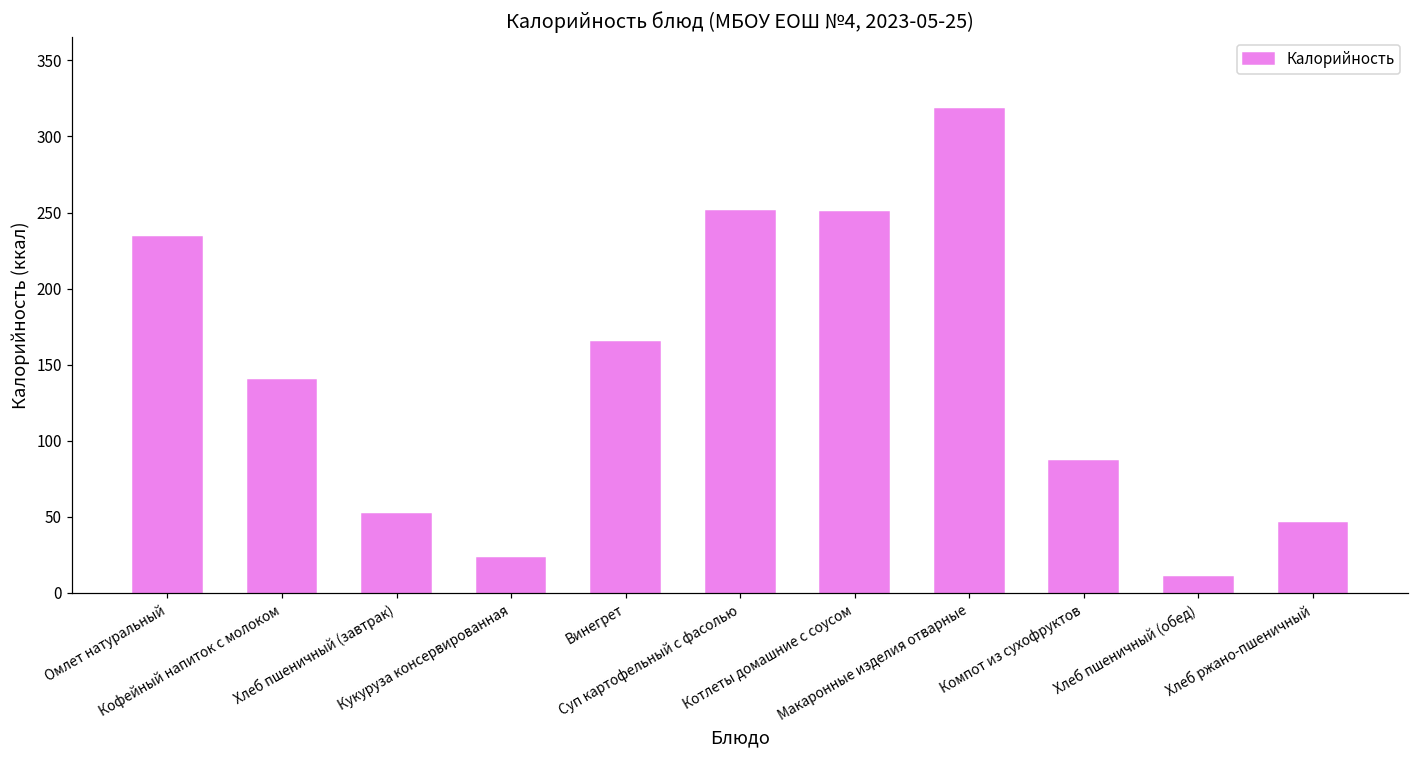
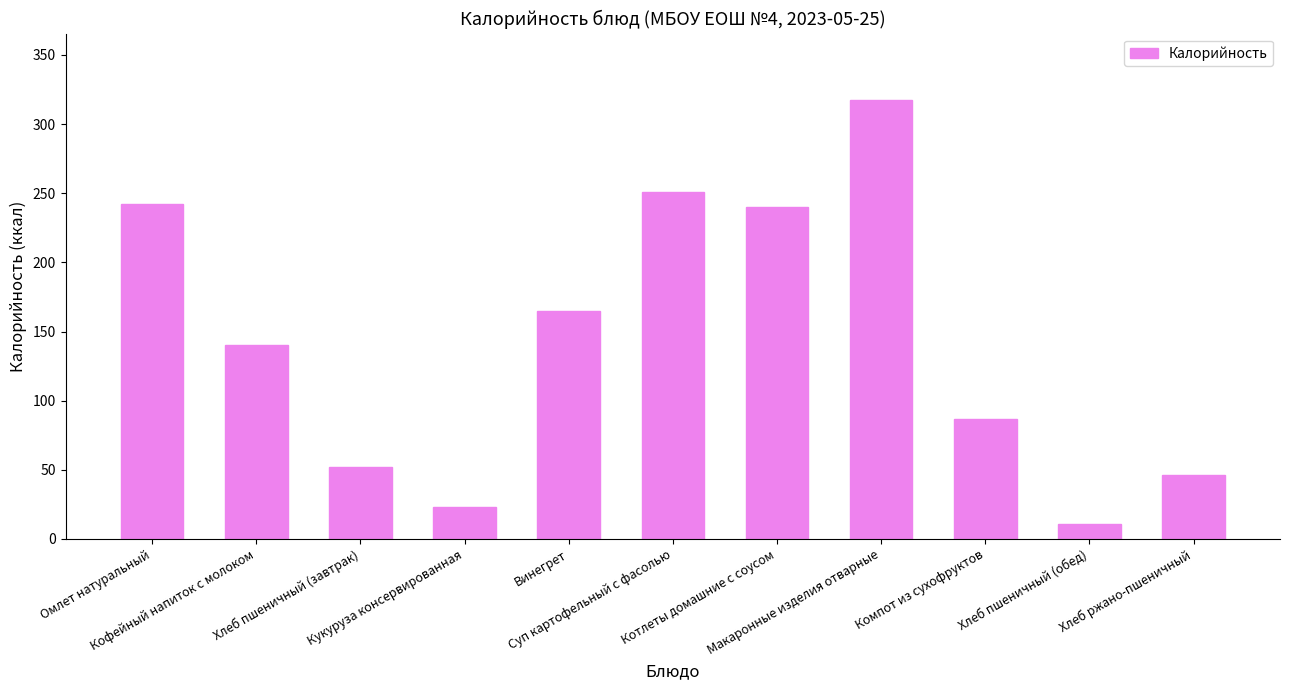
Омлет натуральный: 234 -> 242
Котлеты домашние с соусом: 250 -> 240
